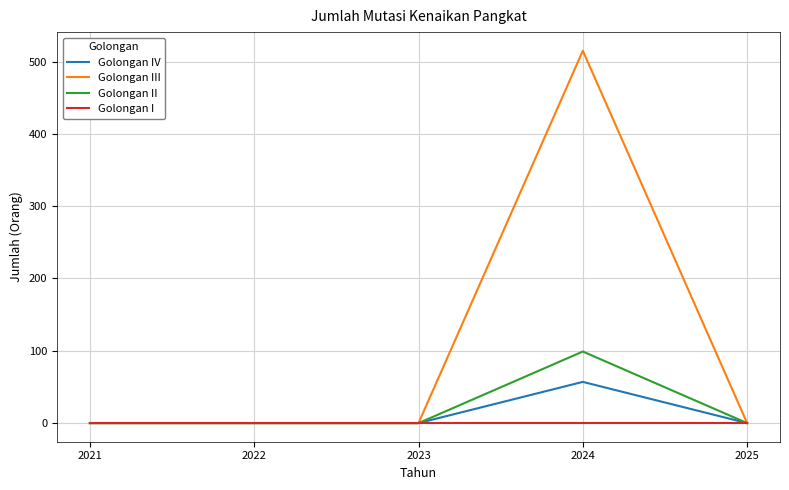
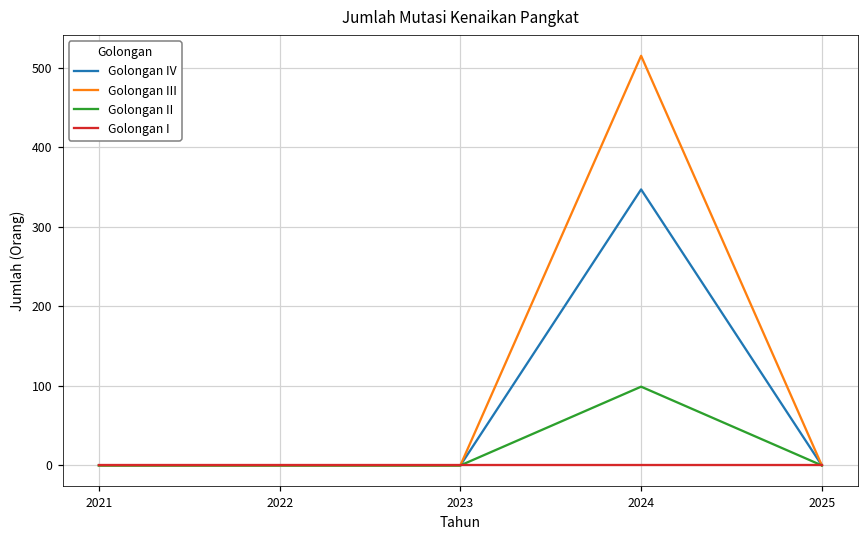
Golongan IV, 2024: 60 -> 350
